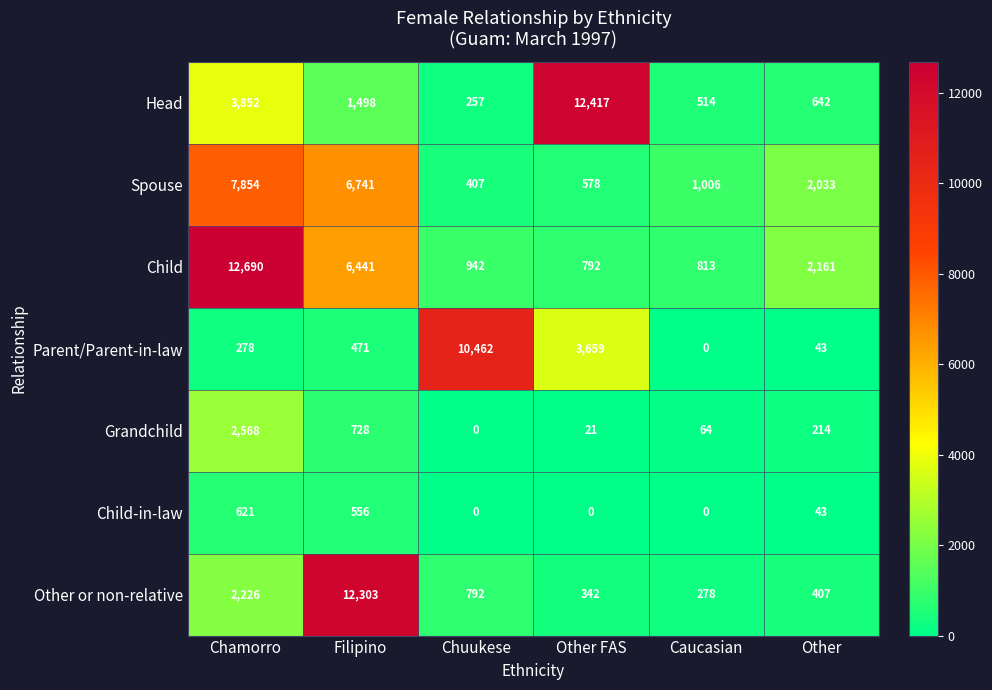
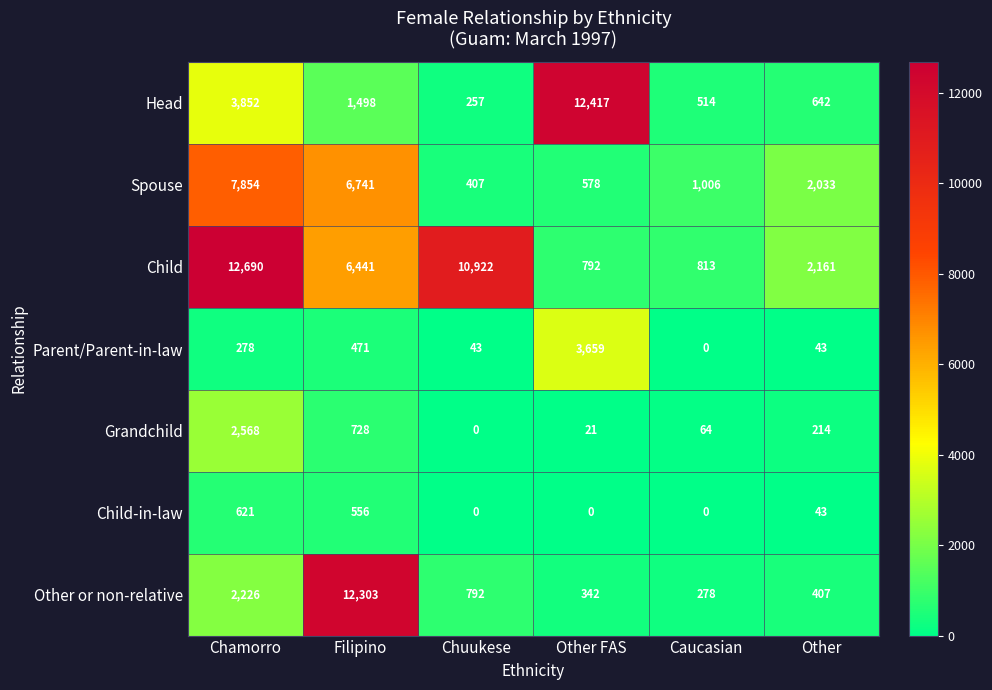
Child, Chuukese: 942 -> 10,922
Parent/Parent-in-law, Chuukese: 10,462 -> 43
